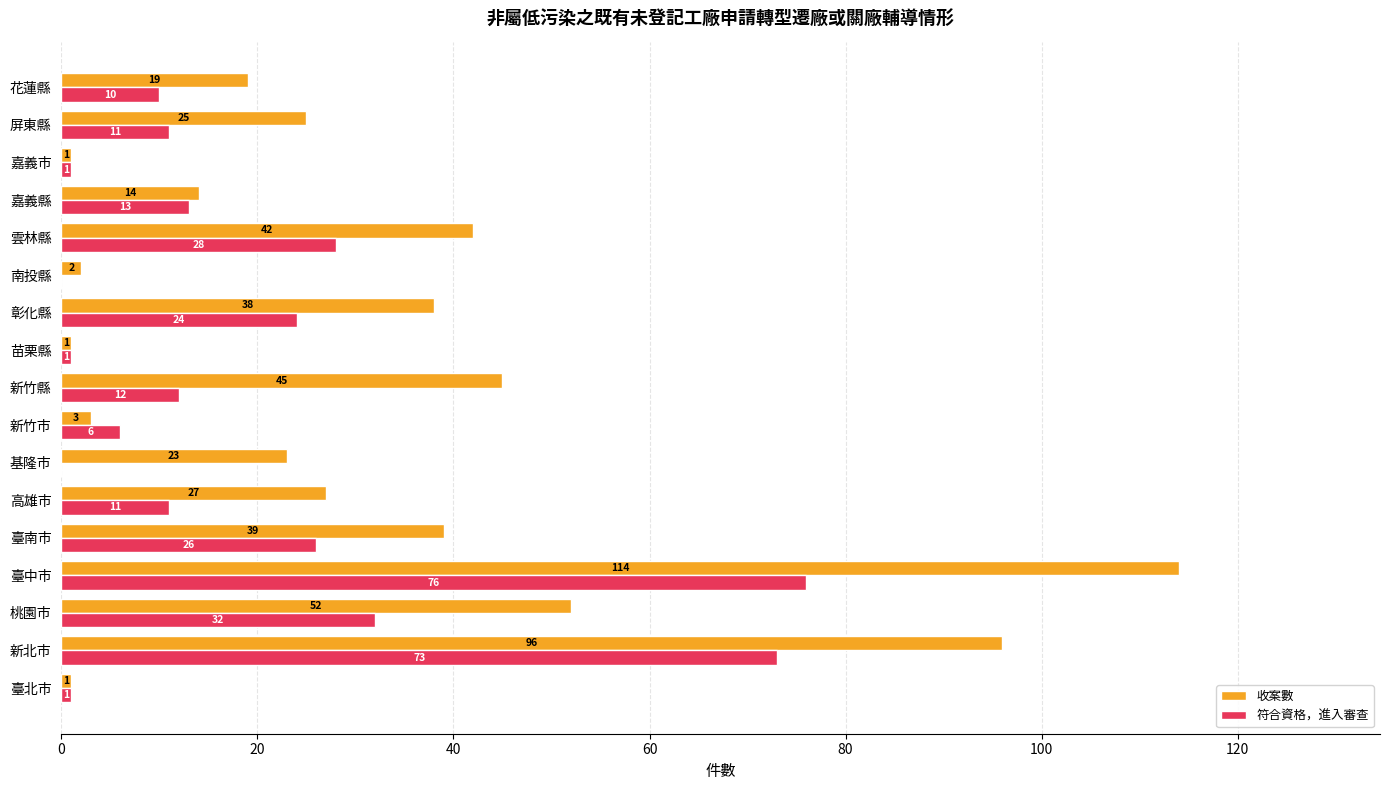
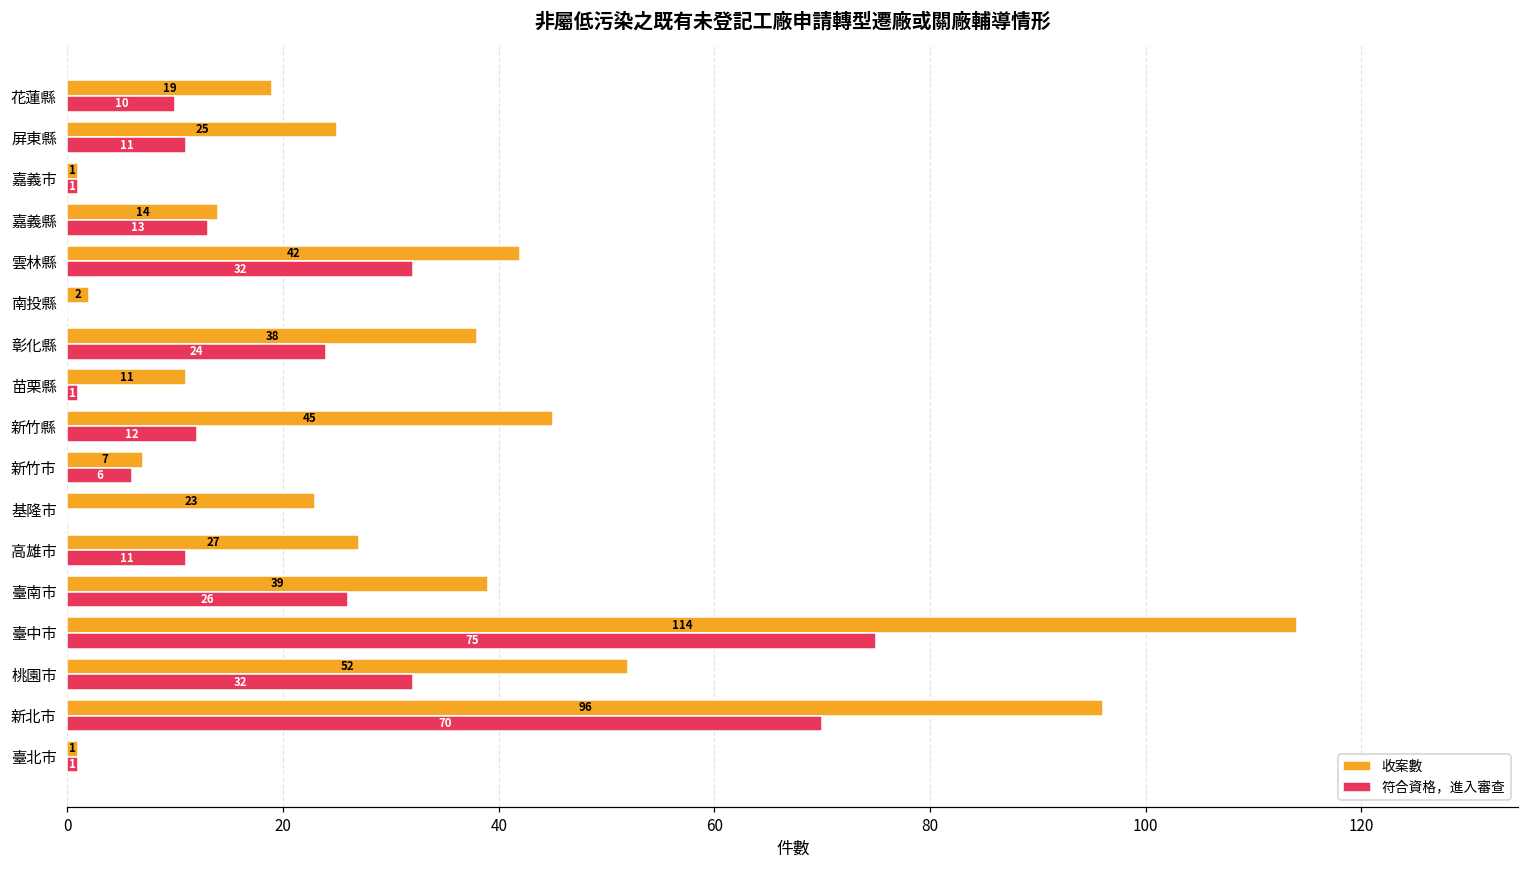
符合資格，進入審查, 雲林縣: 28 -> 32
收案數, 苗栗縣: 1 -> 11
收案數, 新竹市: 3 -> 7
符合資格，進入審查, 臺中市: 76 -> 75
符合資格，進入審查, 新北市: 73 -> 70
